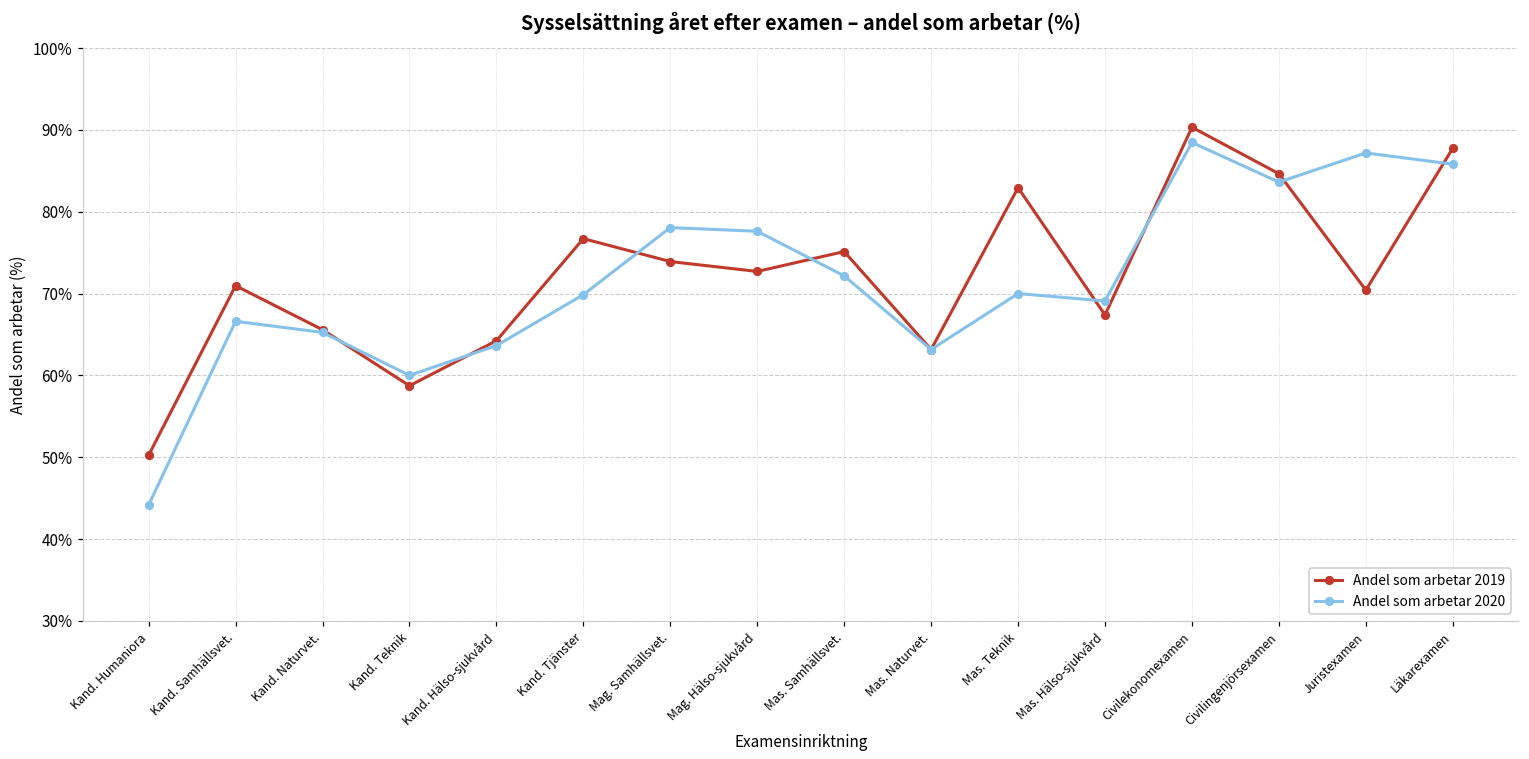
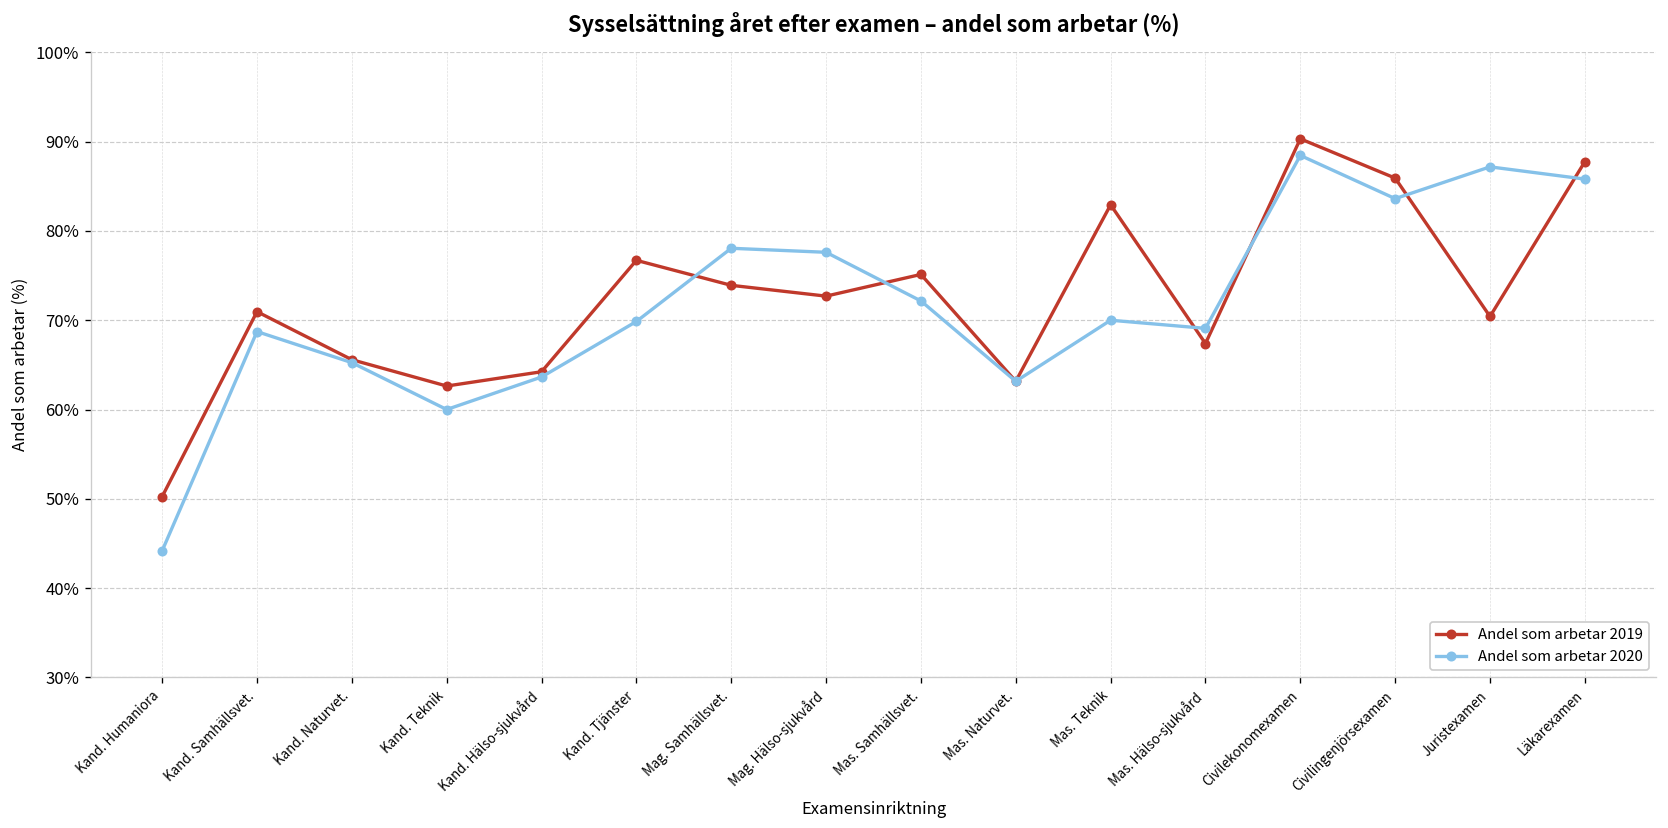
Andel som arbetar 2020, Kand. Samhällsvet.: 67% -> 69%
Andel som arbetar 2019, Kand. Teknik: 59% -> 63%
Andel som arbetar 2019, Civilingenjörsexamen: 85% -> 86%
